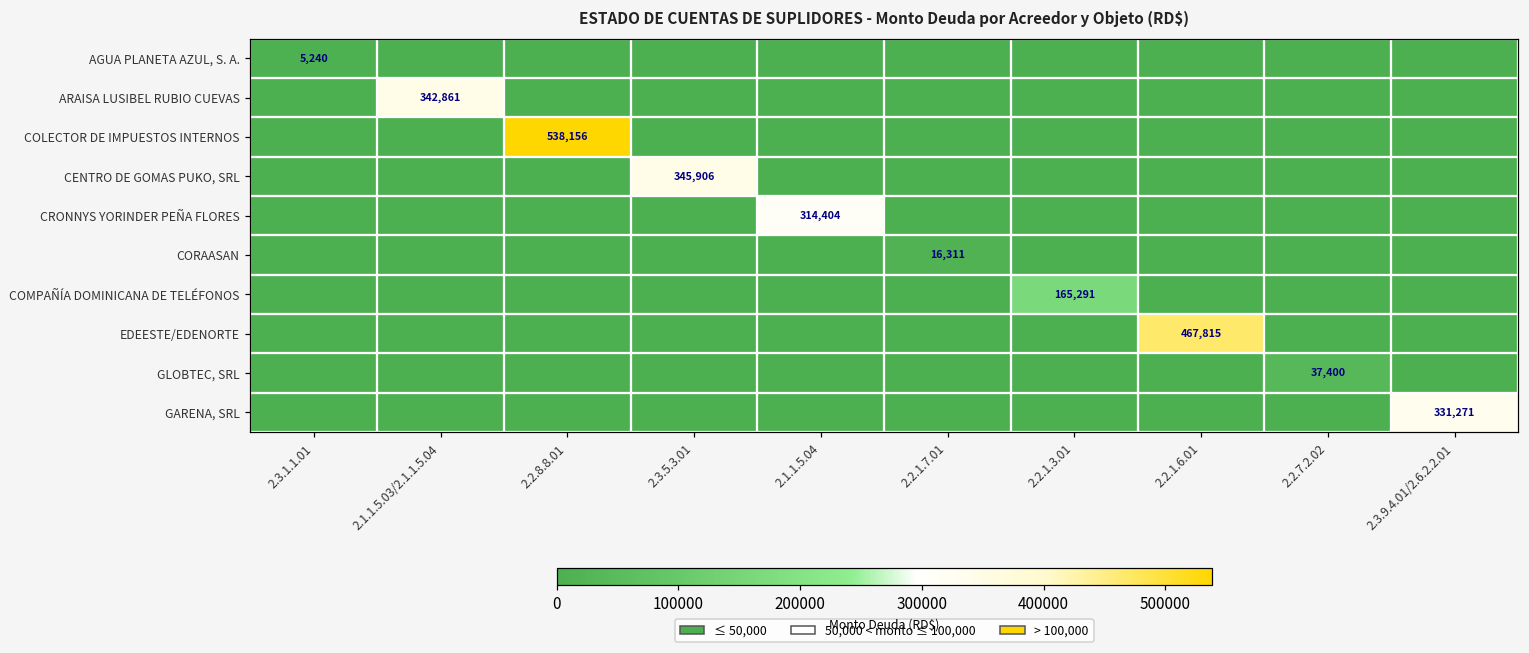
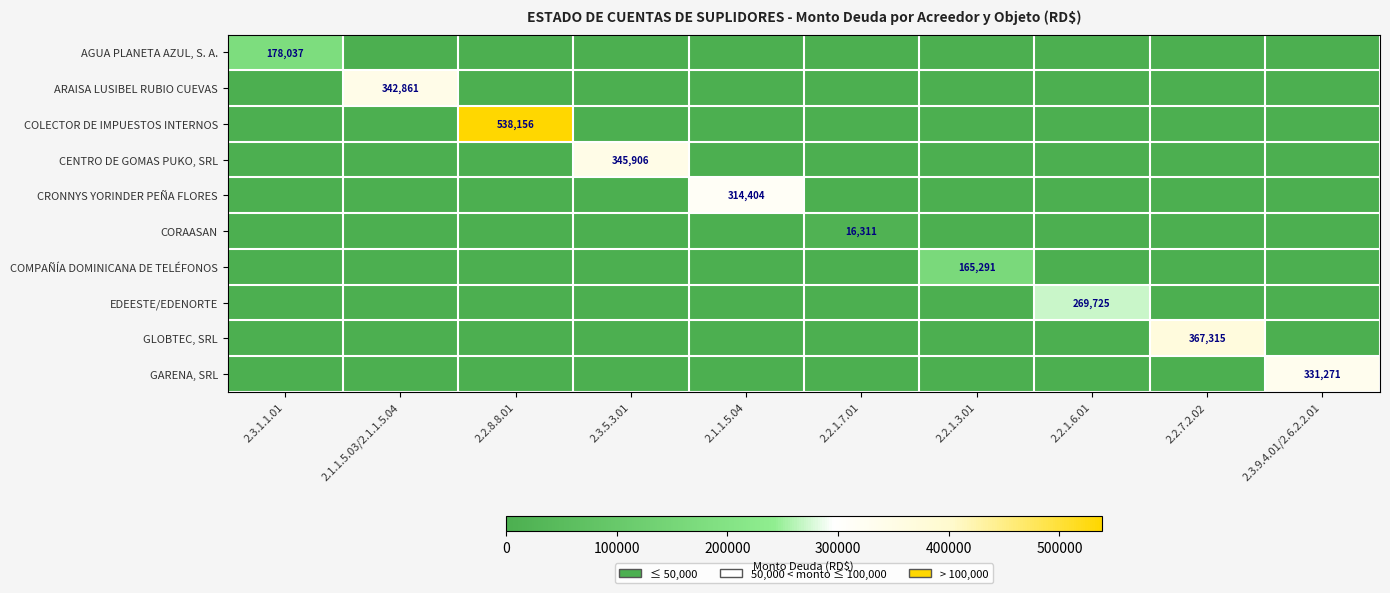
AGUA PLANETA AZUL, S. A., 2.3.1.1.01: 5,240 -> 178,037
EDEESTE/EDENORTE, 2.2.1.6.01: 467,815 -> 269,725
GLOBTEC, SRL, 2.2.7.2.02: 37,400 -> 367,315
